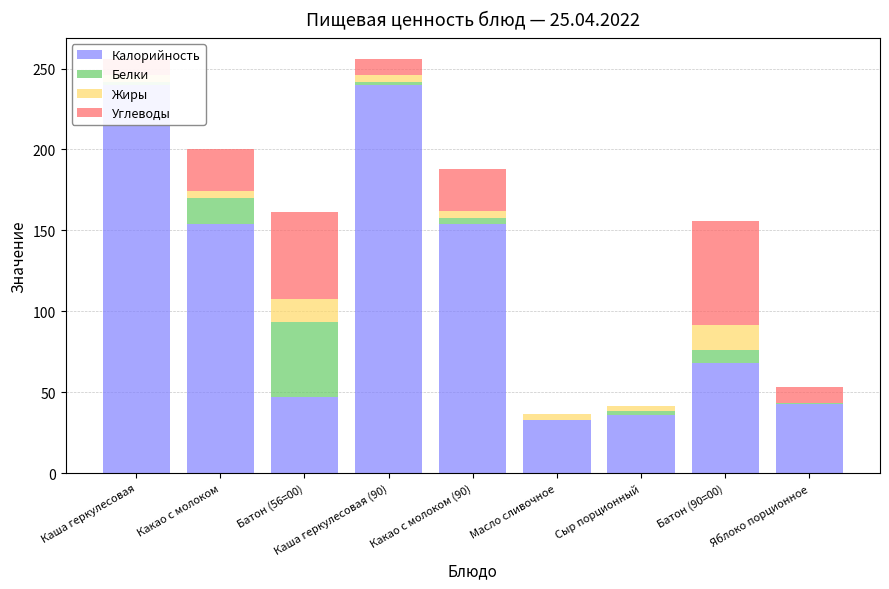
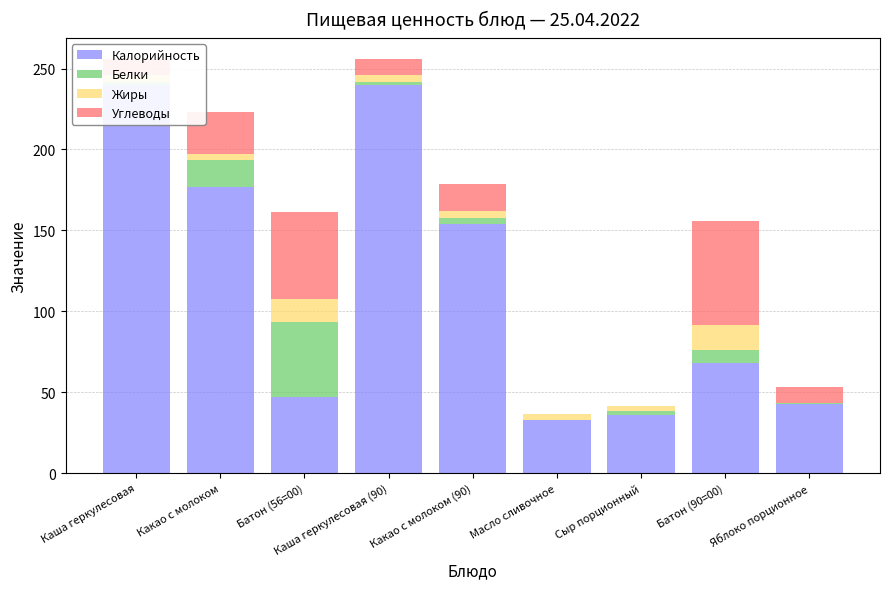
Калорийность, Какао с молоком: 154 -> 177
Углеводы, Какао с молоком (90): 26 -> 17
